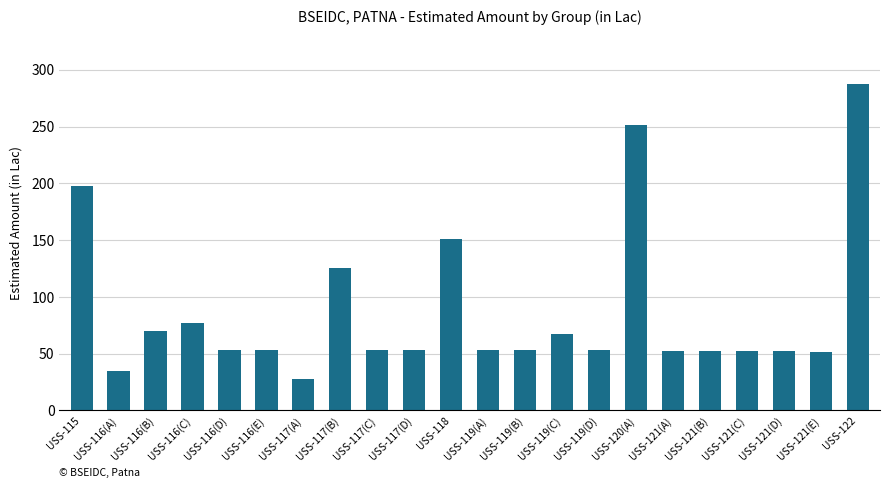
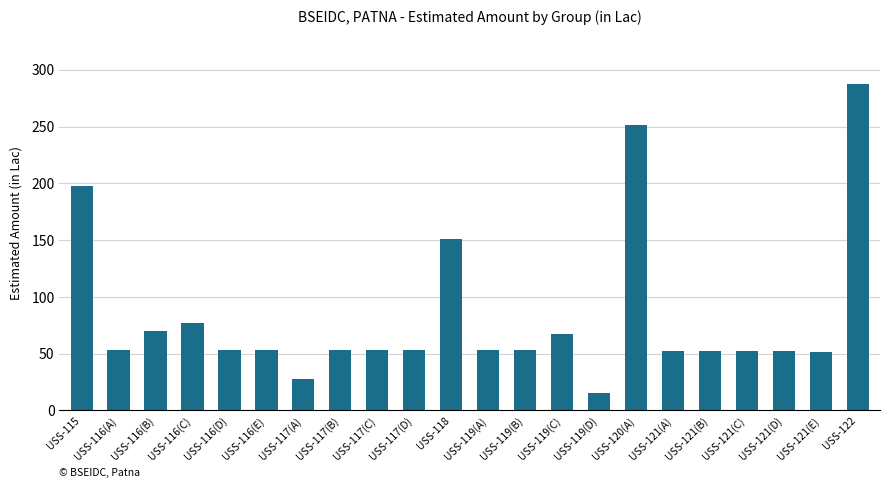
USS-116(A): 35 -> 53
USS-117(B): 125 -> 53
USS-119(D): 54 -> 15
